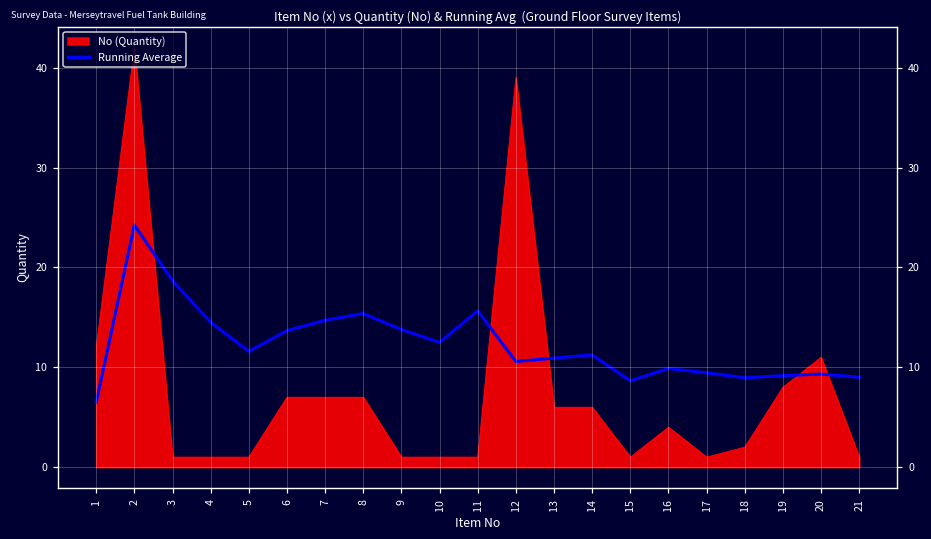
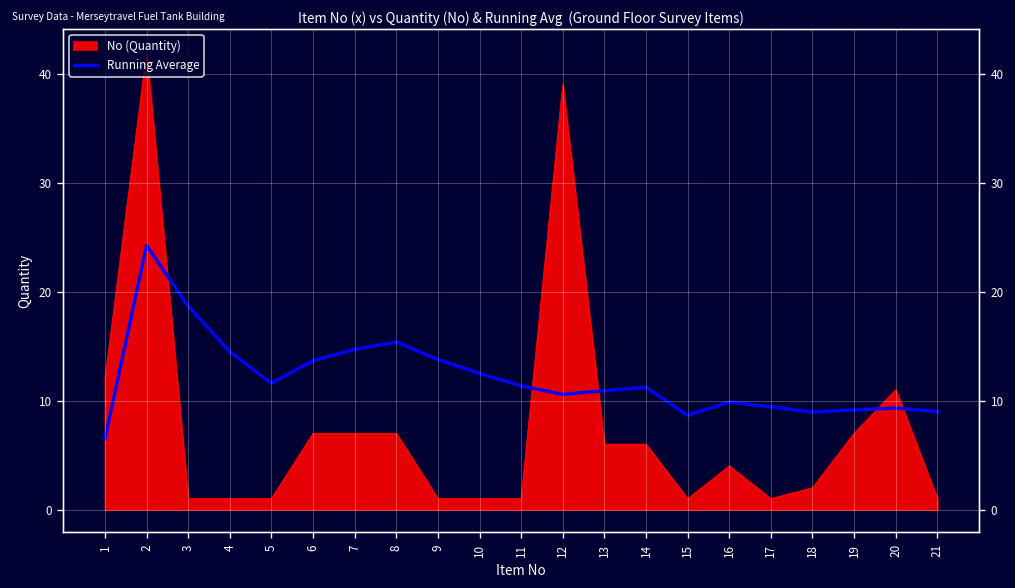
Running Average, 11: 16 -> 11
No (Quantity), 19: 8 -> 7
